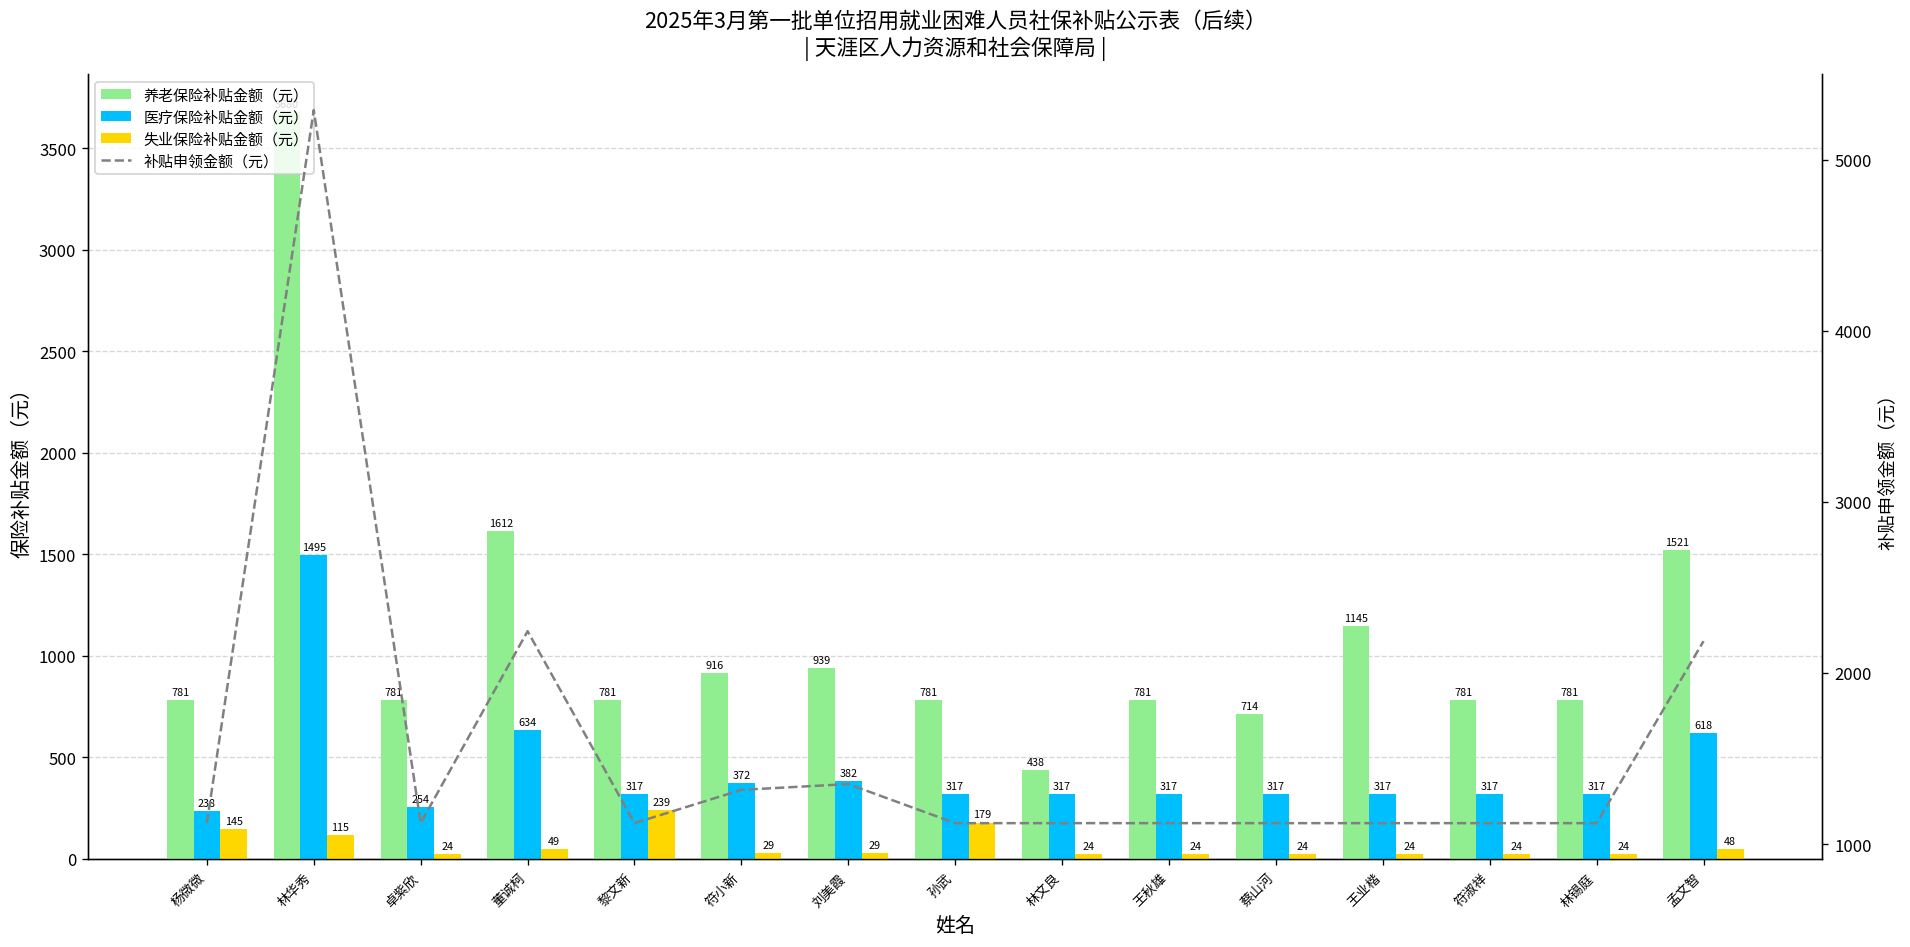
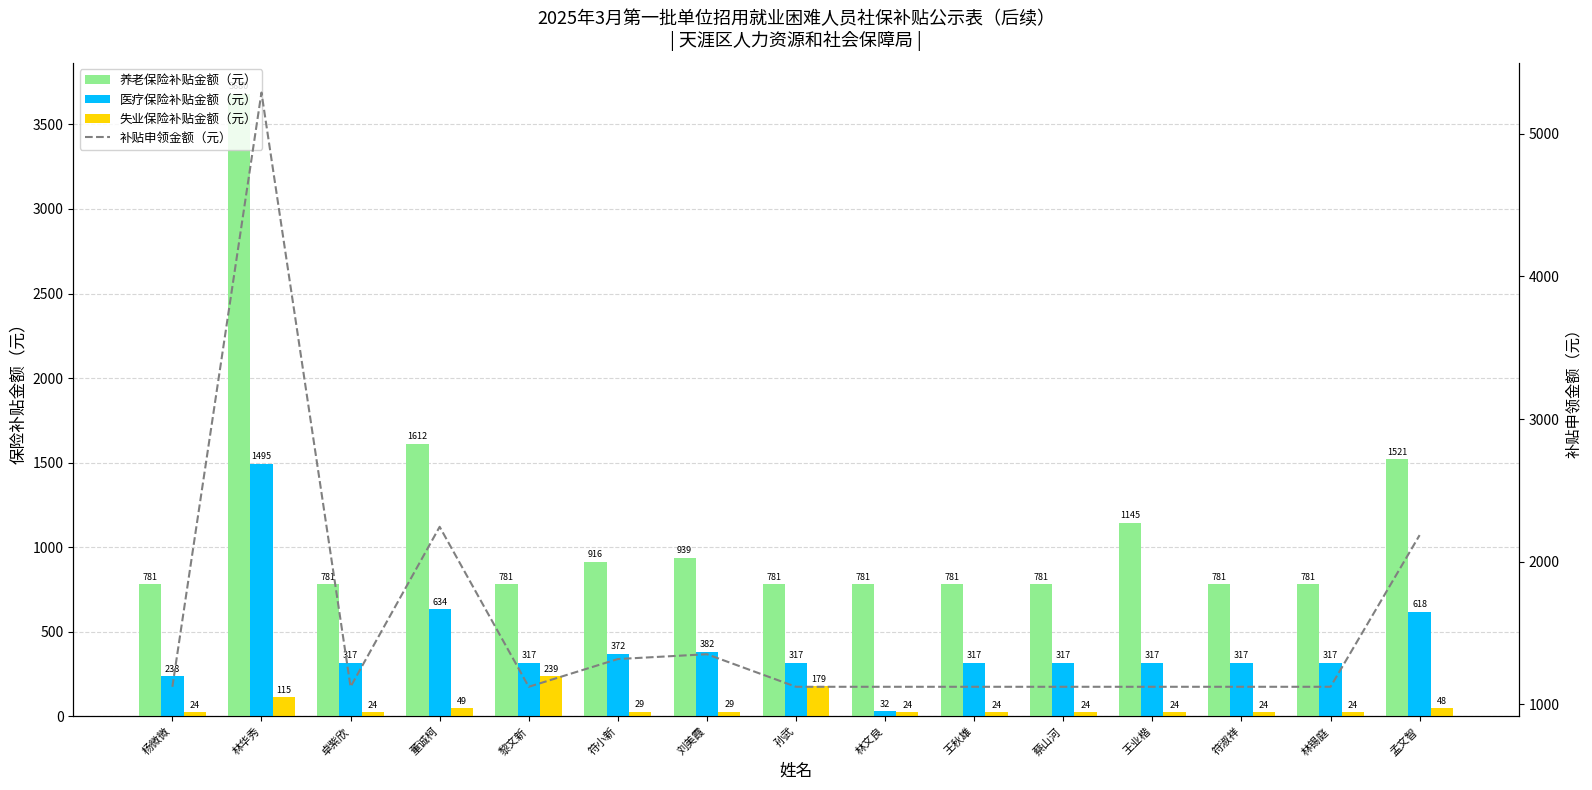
失业保险补贴金额（元）, 杨微微: 145 -> 24
医疗保险补贴金额（元）, 卓紫欣: 254 -> 317
养老保险补贴金额（元）, 林文良: 438 -> 781
医疗保险补贴金额（元）, 林文良: 317 -> 32
养老保险补贴金额（元）, 蔡山河: 714 -> 781
